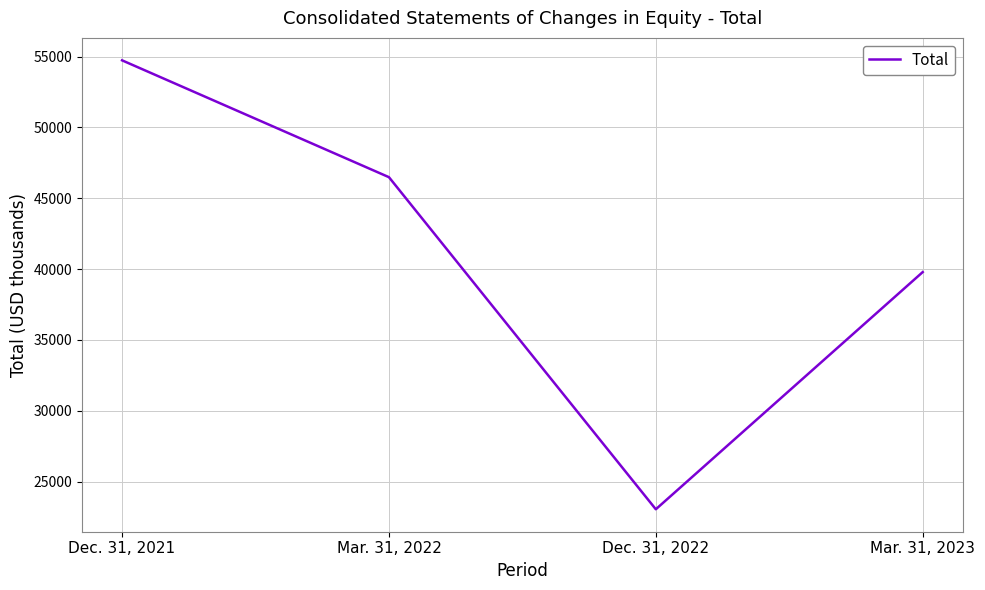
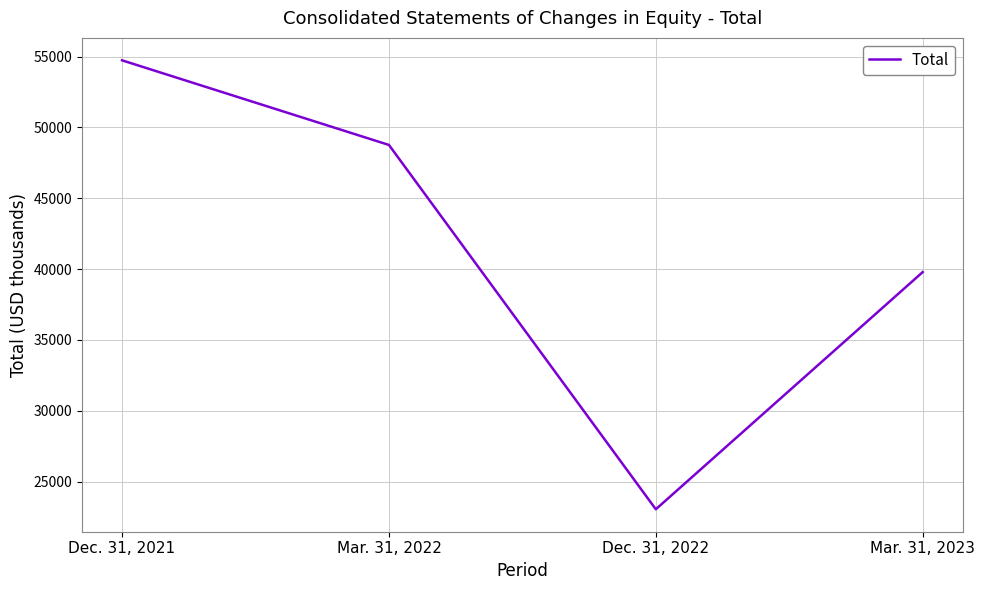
Mar. 31, 2022: 46500 -> 48800
